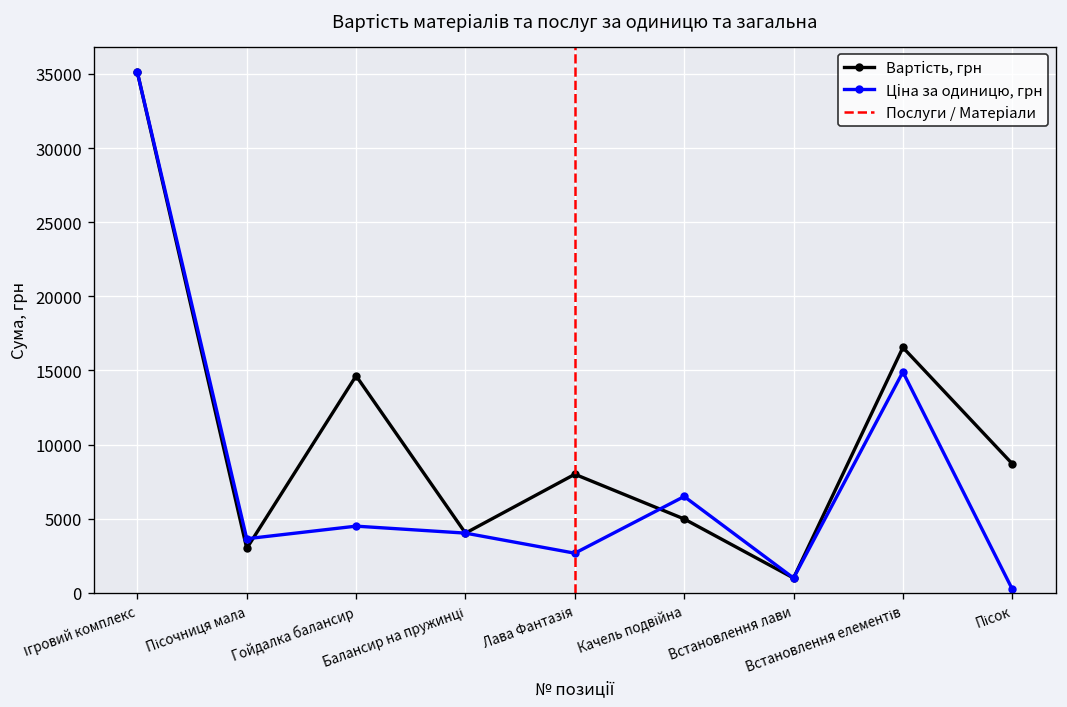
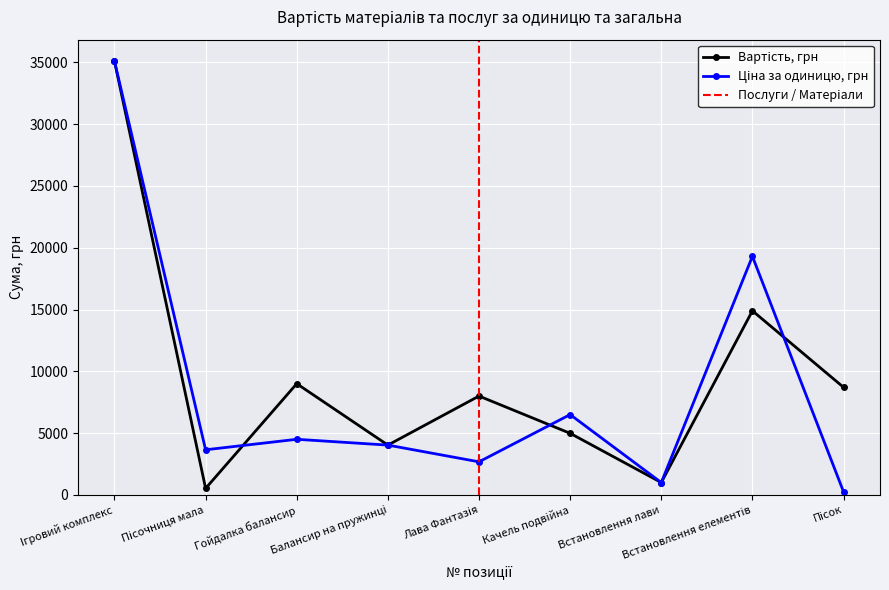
Вартість, грн, Пісочниця мала: 3000 -> 500
Вартість, грн, Гойдалка балансир: 14600 -> 9000
Вартість, грн, Встановлення елементів: 16600 -> 14900
Ціна за одиницю, грн, Встановлення елементів: 14900 -> 19300
